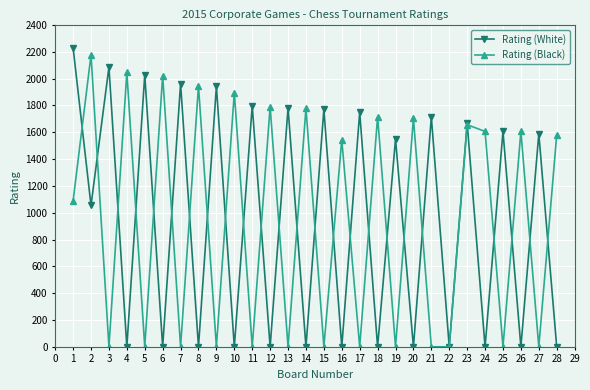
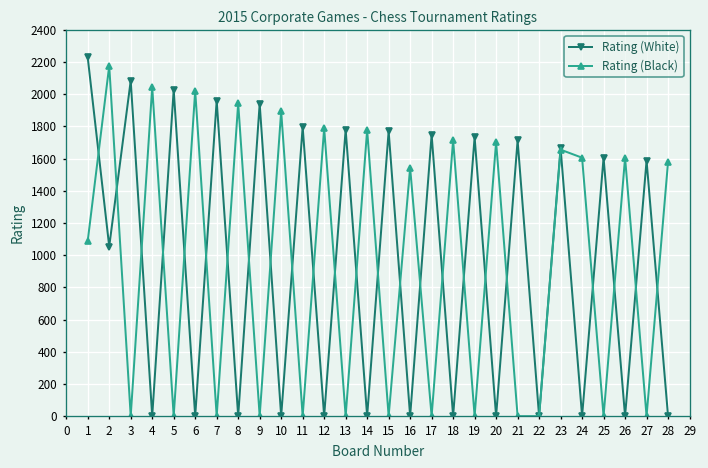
Rating (White), 19: 1550 -> 1730
